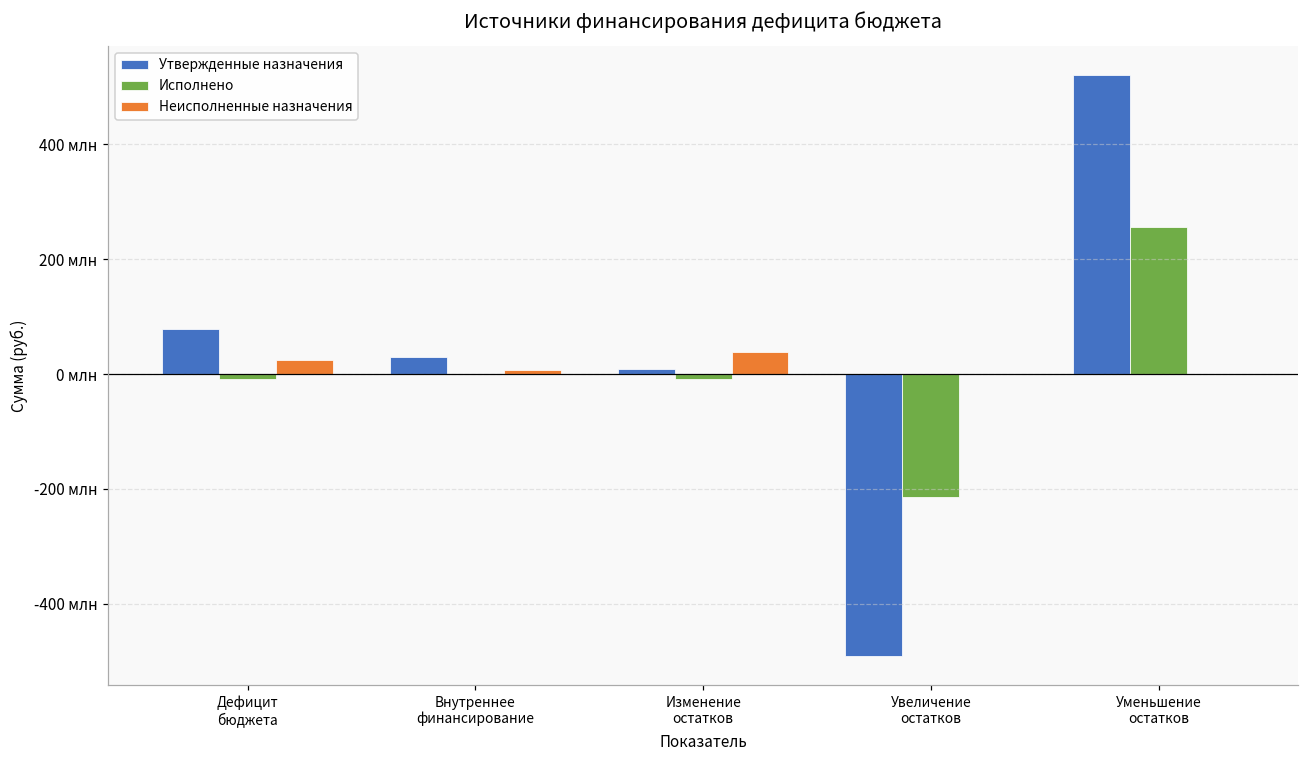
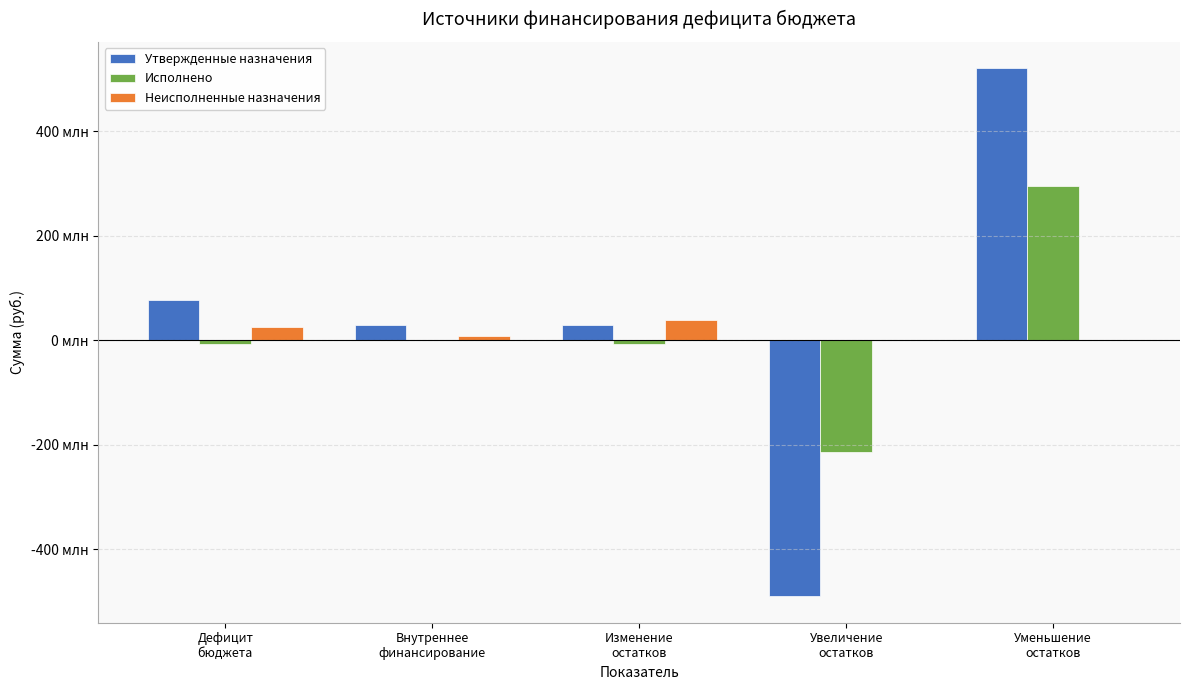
Утвержденные назначения, Изменение остатков: 10 млн -> 30 млн
Исполнено, Уменьшение остатков: 260 млн -> 290 млн
